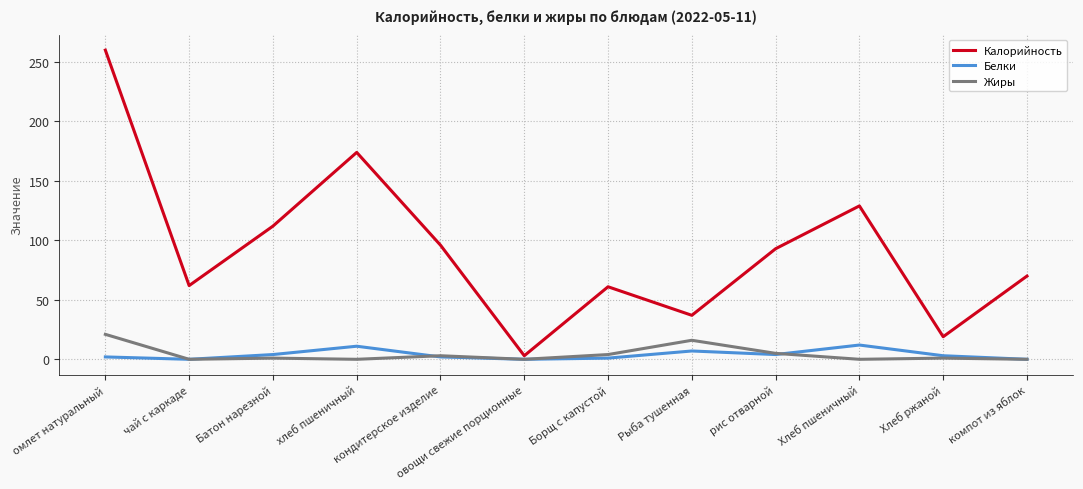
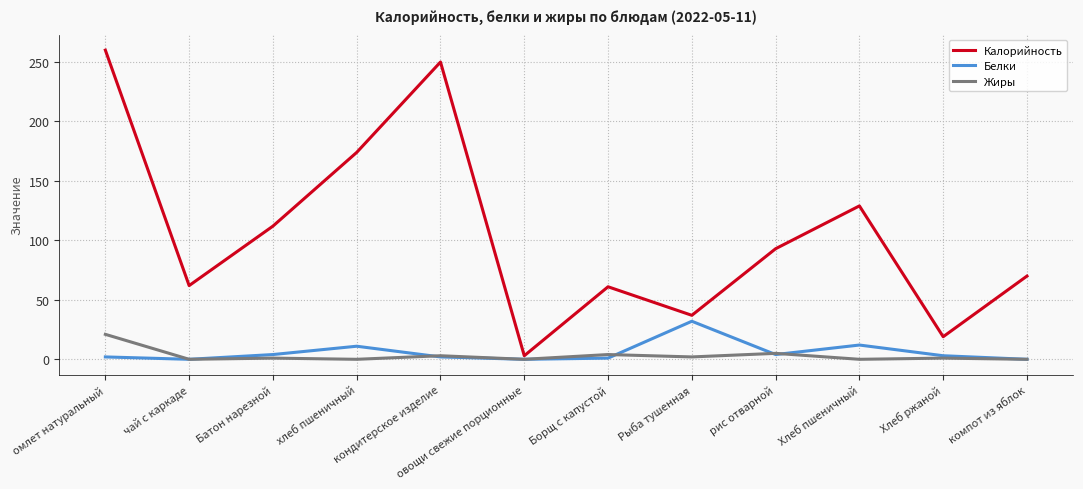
Калорийность, кондитерское изделие: 96 -> 250
Белки, Рыба тушенная: 7 -> 32
Жиры, Рыба тушенная: 16 -> 2
